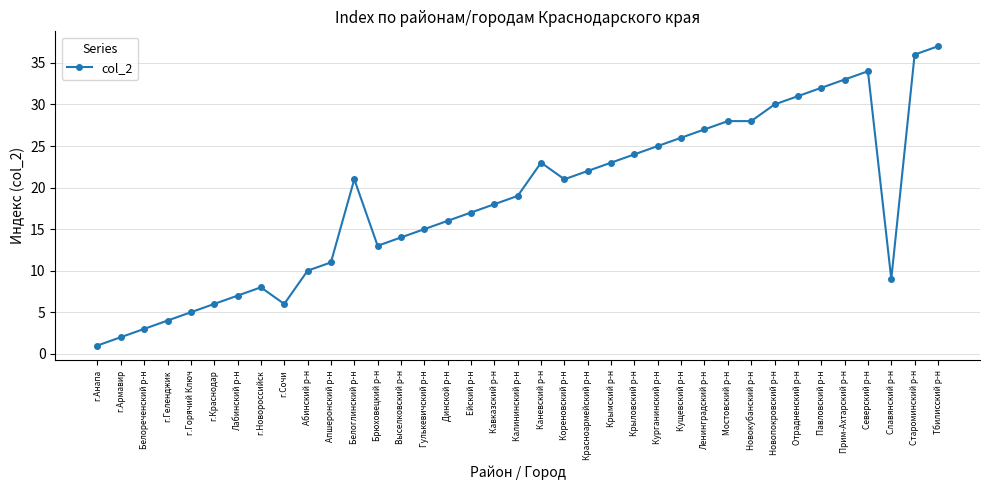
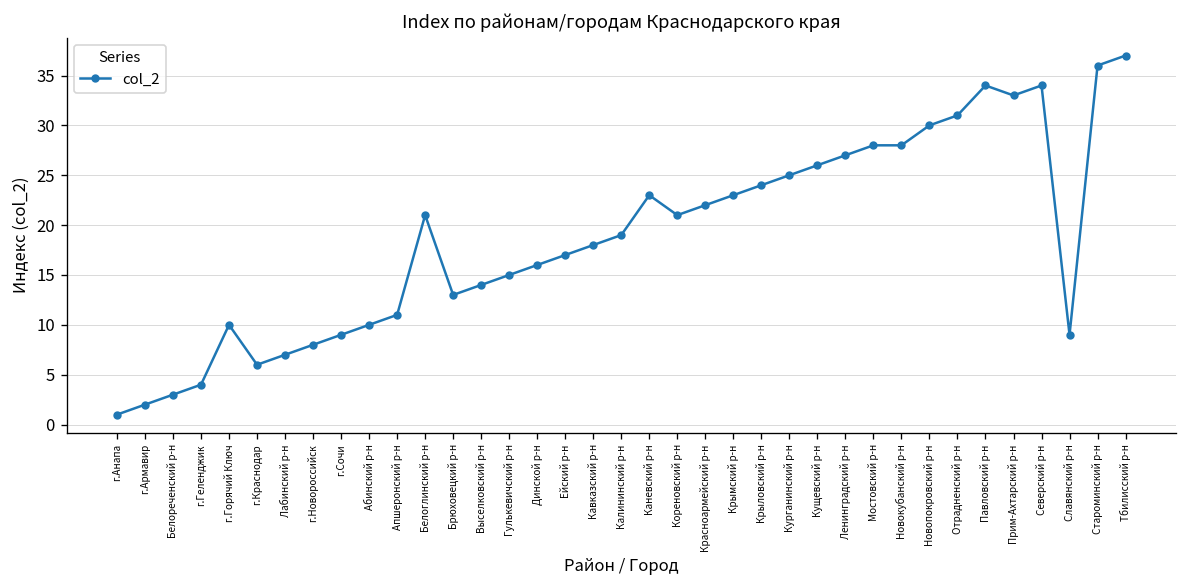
г.Горячий Ключ: 5 -> 10
г.Сочи: 6 -> 9
Павловский р-н: 32 -> 34
